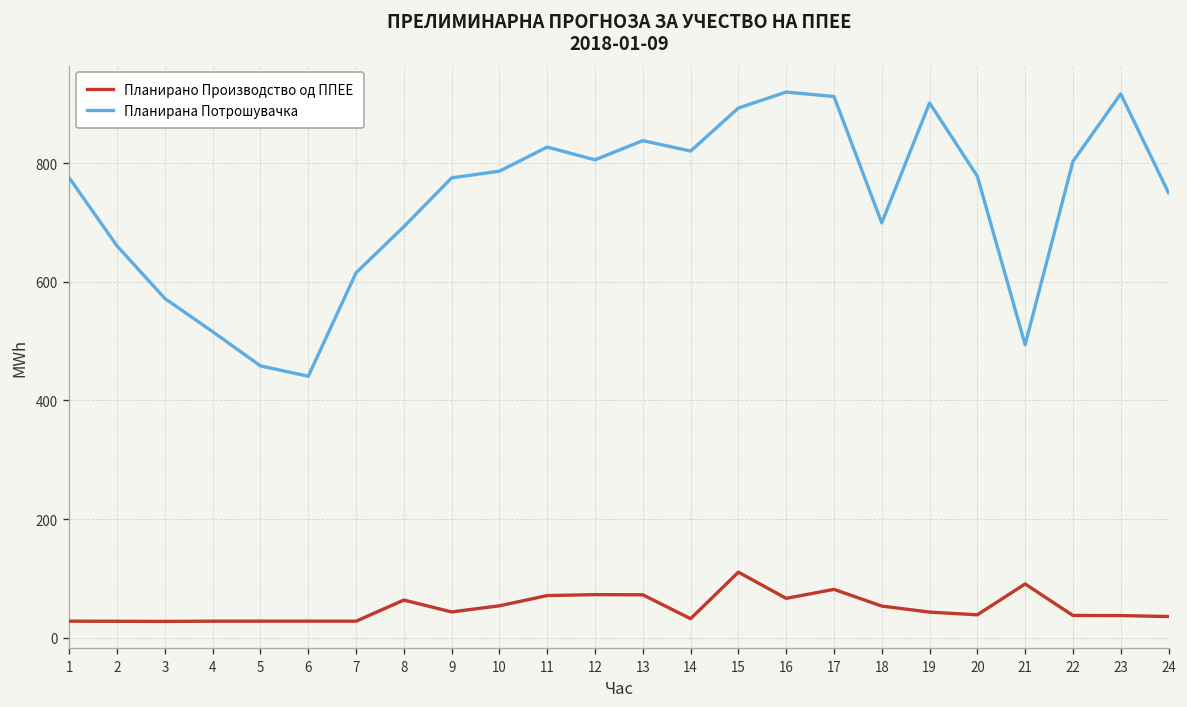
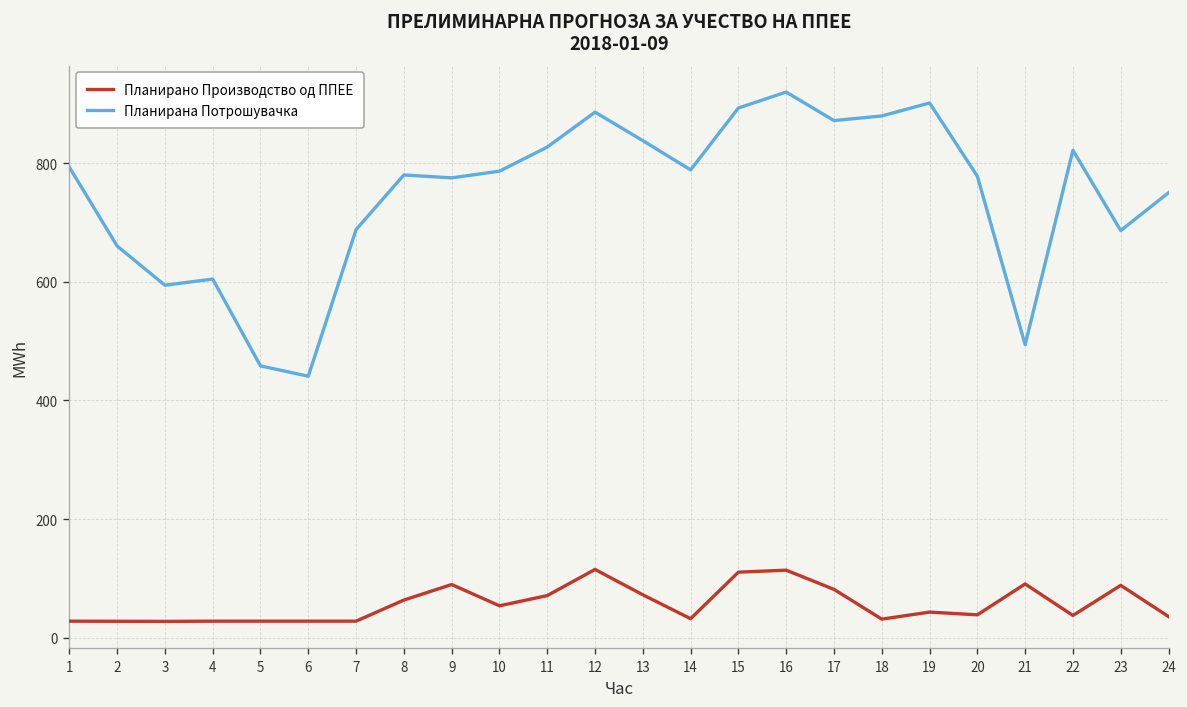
Планирана Потрошувачка, 1: 780 -> 790
Планирана Потрошувачка, 3: 570 -> 590
Планирана Потрошувачка, 4: 520 -> 600
Планирана Потрошувачка, 7: 620 -> 690
Планирана Потрошувачка, 8: 690 -> 780
Планирано Производство од ППЕЕ, 9: 40 -> 90
Планирано Производство од ППЕЕ, 12: 70 -> 120
Планирана Потрошувачка, 12: 810 -> 890
Планирана Потрошувачка, 14: 820 -> 790
Планирано Производство од ППЕЕ, 16: 70 -> 110
Планирана Потрошувачка, 17: 910 -> 870
Планирано Производство од ППЕЕ, 18: 50 -> 30
Планирана Потрошувачка, 18: 700 -> 880
Планирана Потрошувачка, 22: 800 -> 820
Планирано Производство од ППЕЕ, 23: 40 -> 90
Планирана Потрошувачка, 23: 920 -> 690
